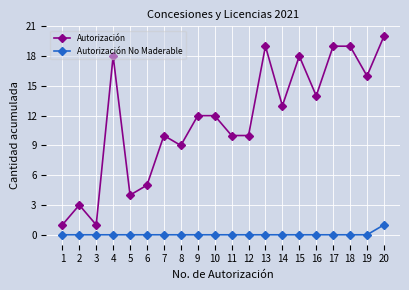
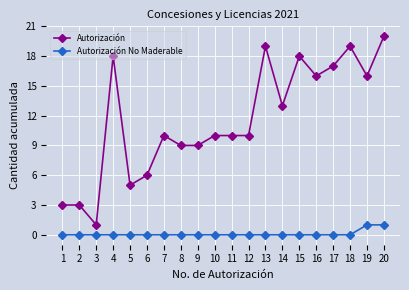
Autorización, 1: 1 -> 3
Autorización, 5: 4 -> 5
Autorización, 6: 5 -> 6
Autorización, 9: 12 -> 9
Autorización, 10: 12 -> 10
Autorización, 16: 14 -> 16
Autorización, 17: 19 -> 17
Autorización No Maderable, 19: 0 -> 1
